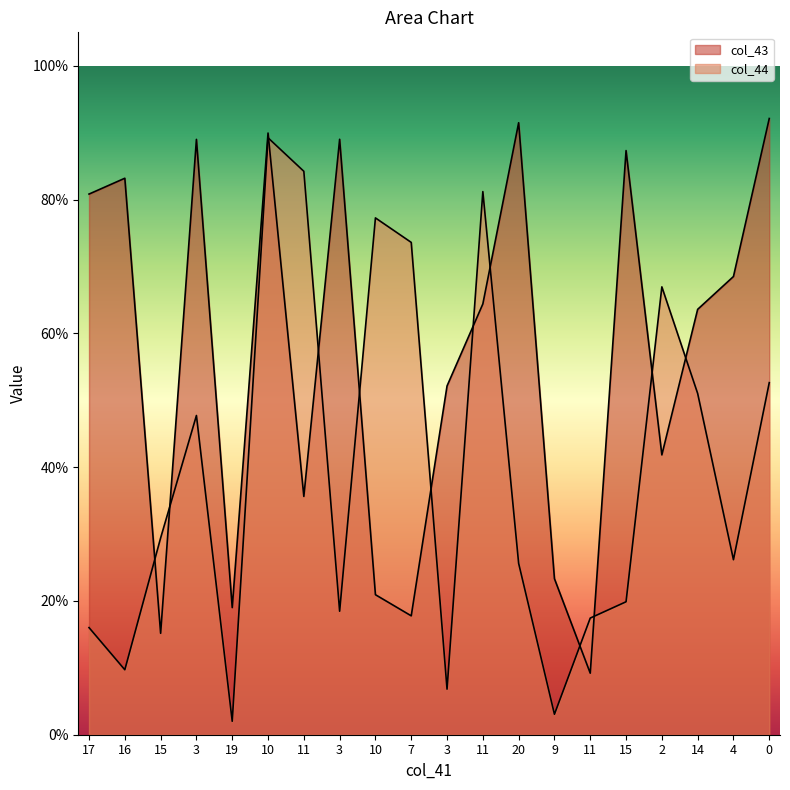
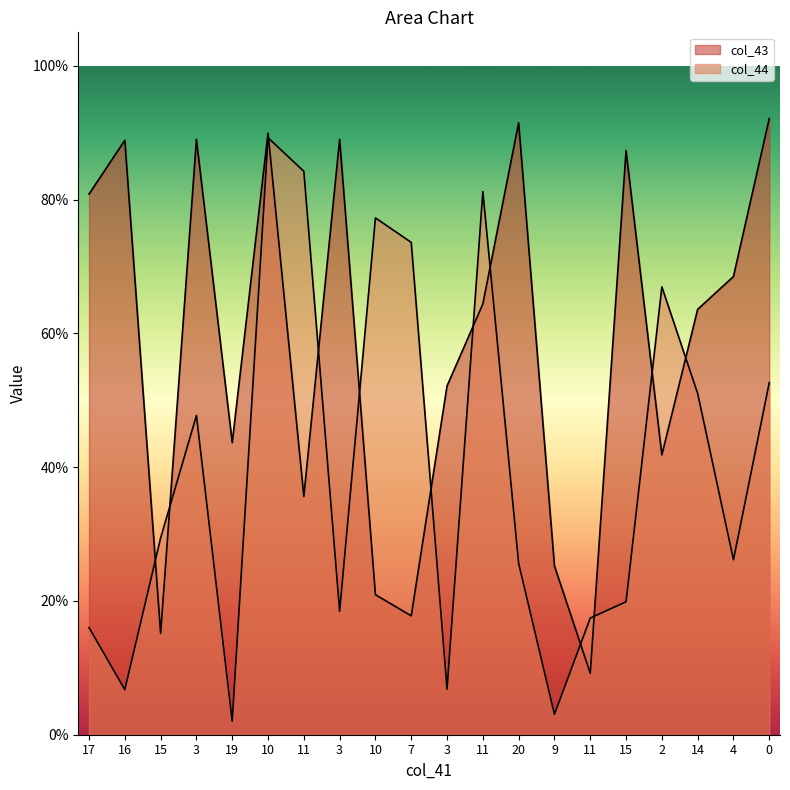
col_43, 16: 83% -> 89%
col_44, 16: 10% -> 7%
col_43, 19: 19% -> 44%
col_43, 9: 23% -> 25%
